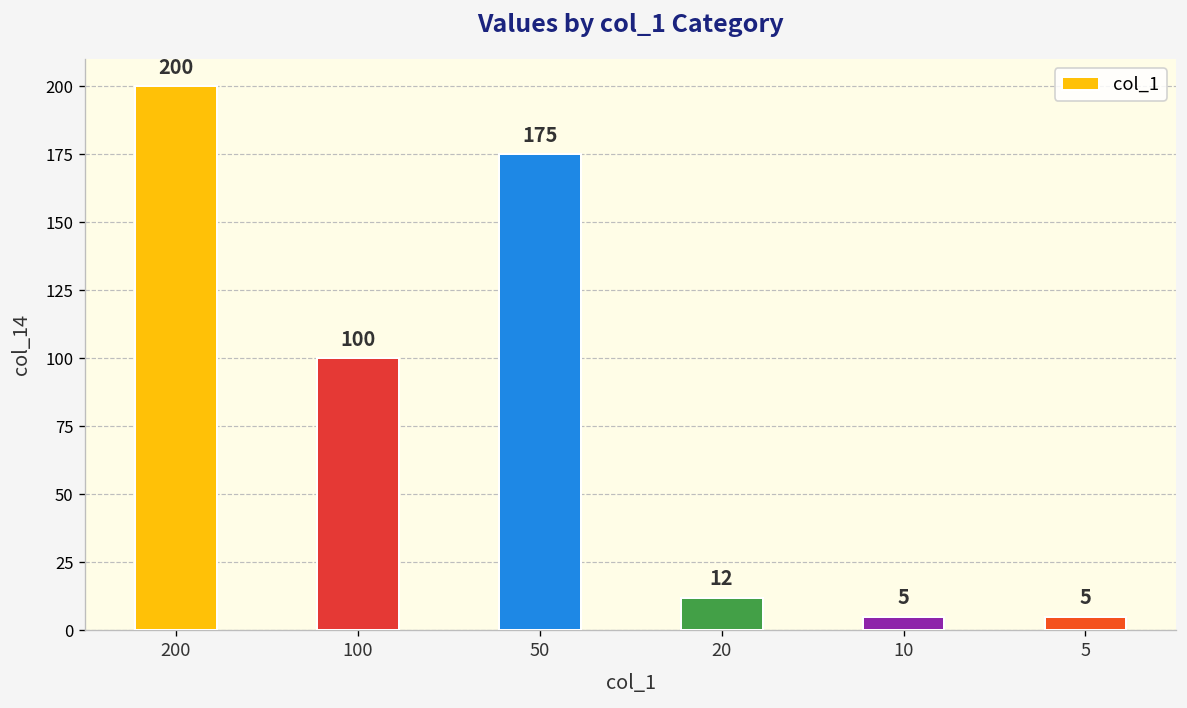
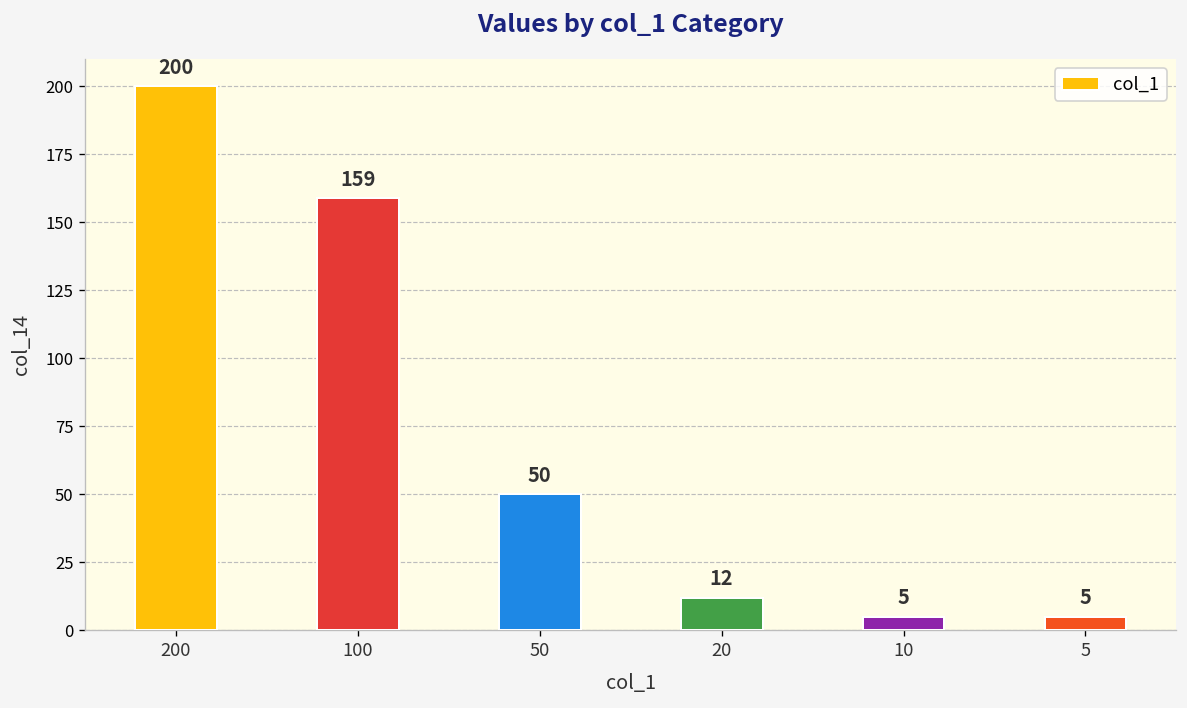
100: 100 -> 159
50: 175 -> 50
